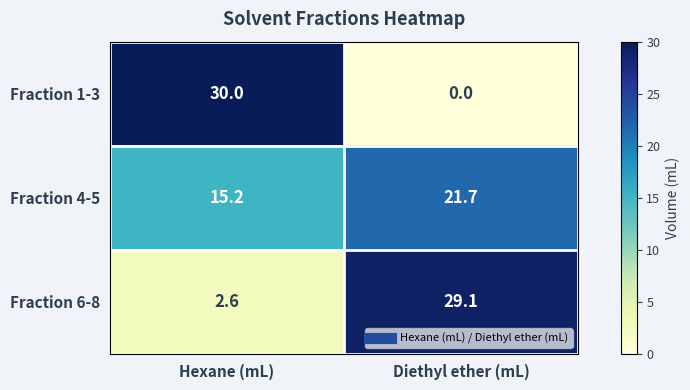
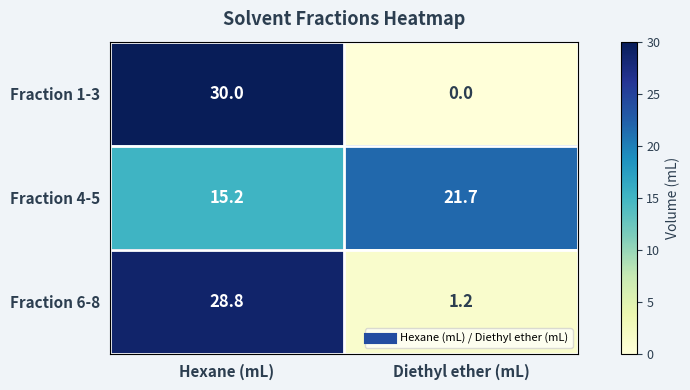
Fraction 6-8, Hexane (mL): 2.6 -> 28.8
Fraction 6-8, Diethyl ether (mL): 29.1 -> 1.2
